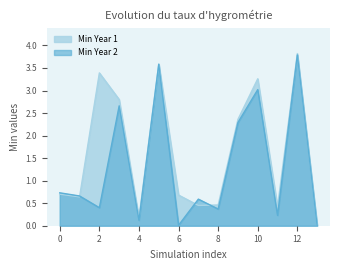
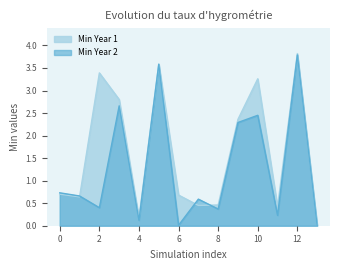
Min Year 2, 10: 3.0 -> 2.5
